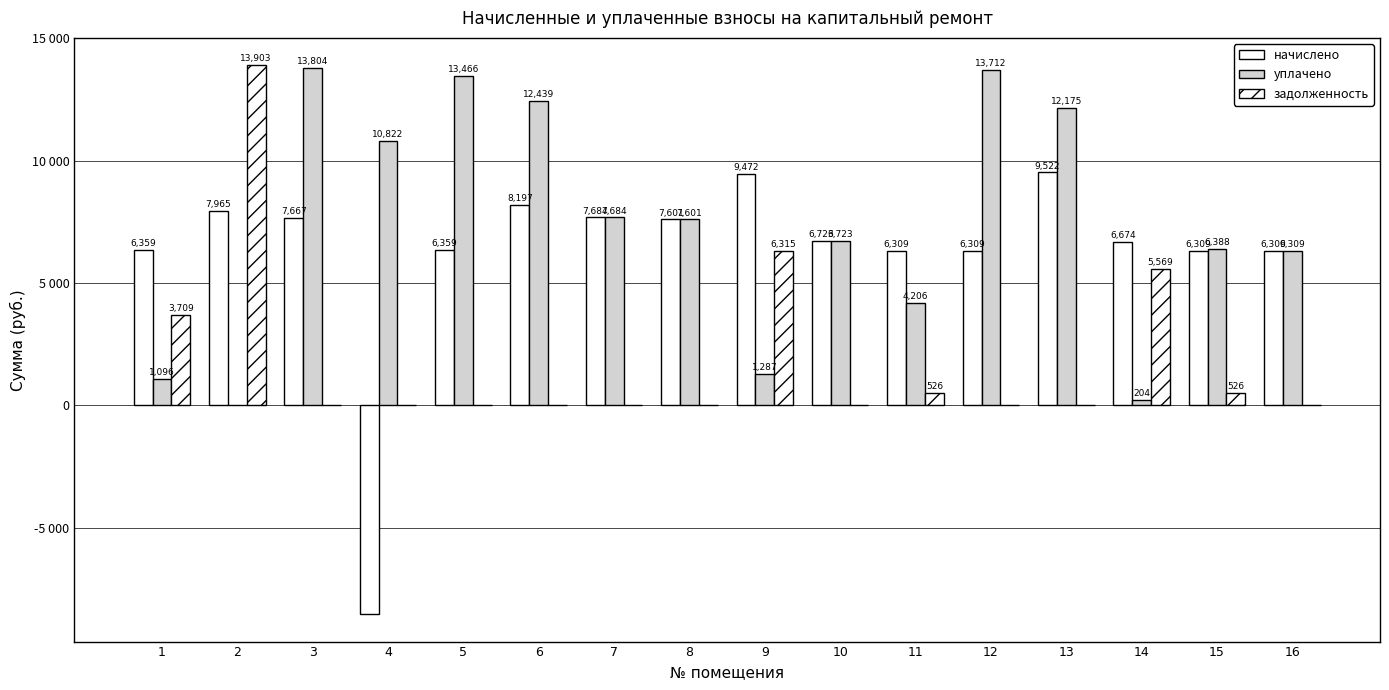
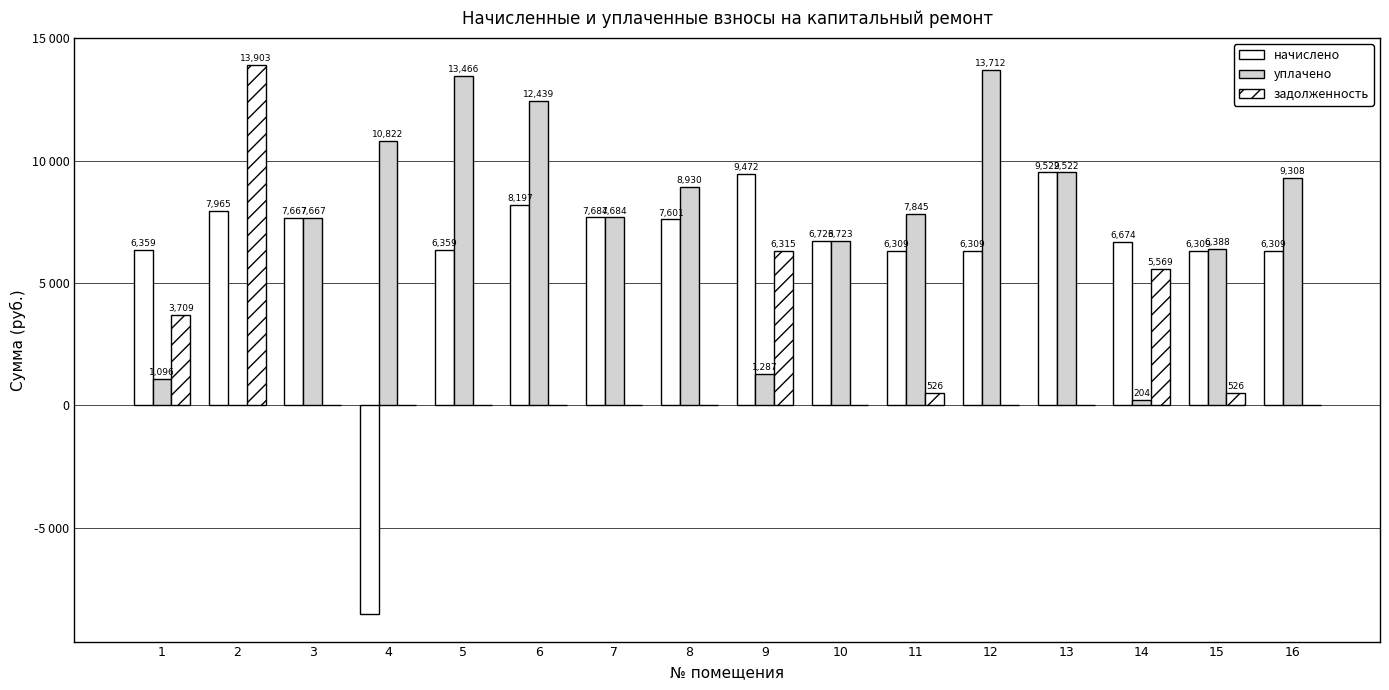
уплачено, 3: 13,804 -> 7,667
уплачено, 8: 7,601 -> 8,930
уплачено, 11: 4,206 -> 7,845
уплачено, 13: 12,175 -> 9,522
уплачено, 16: 6,309 -> 9,308
